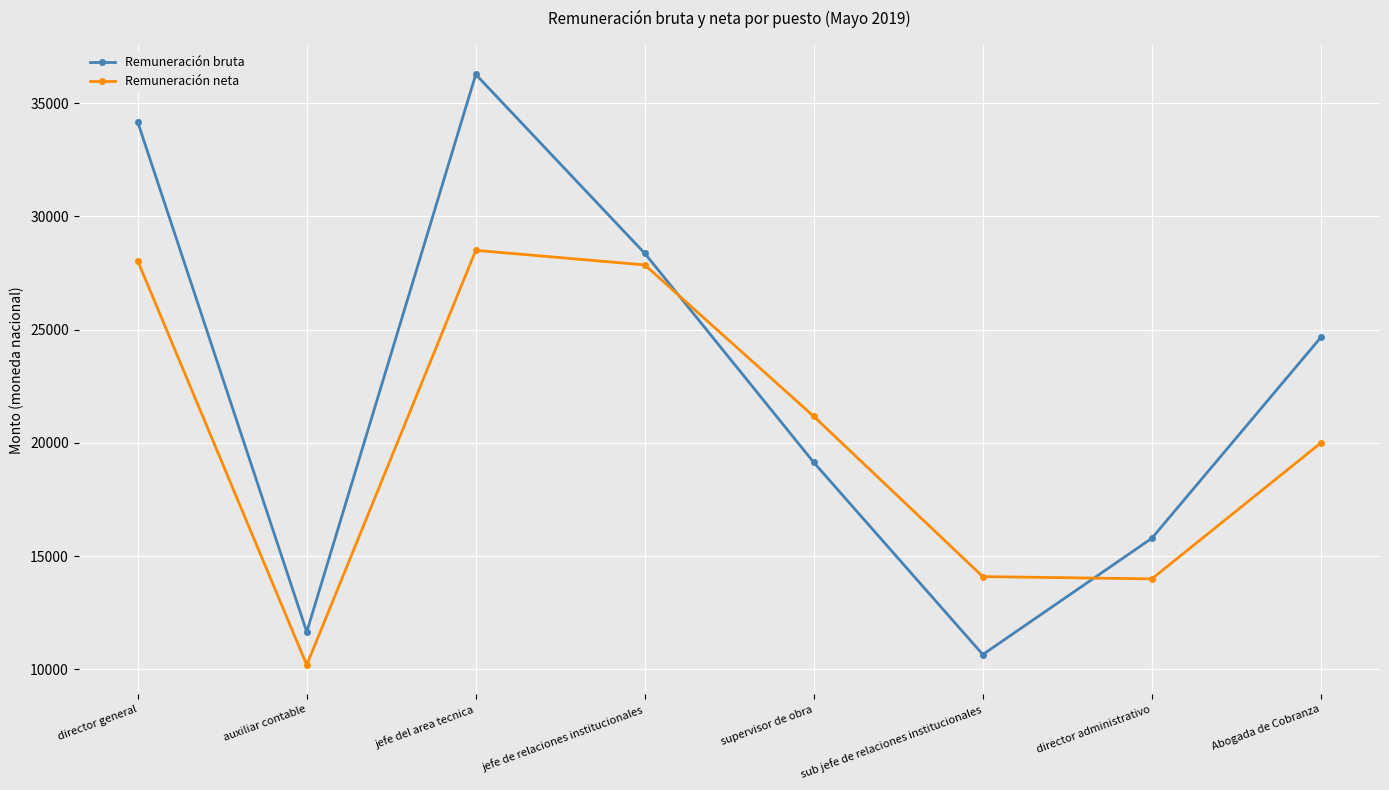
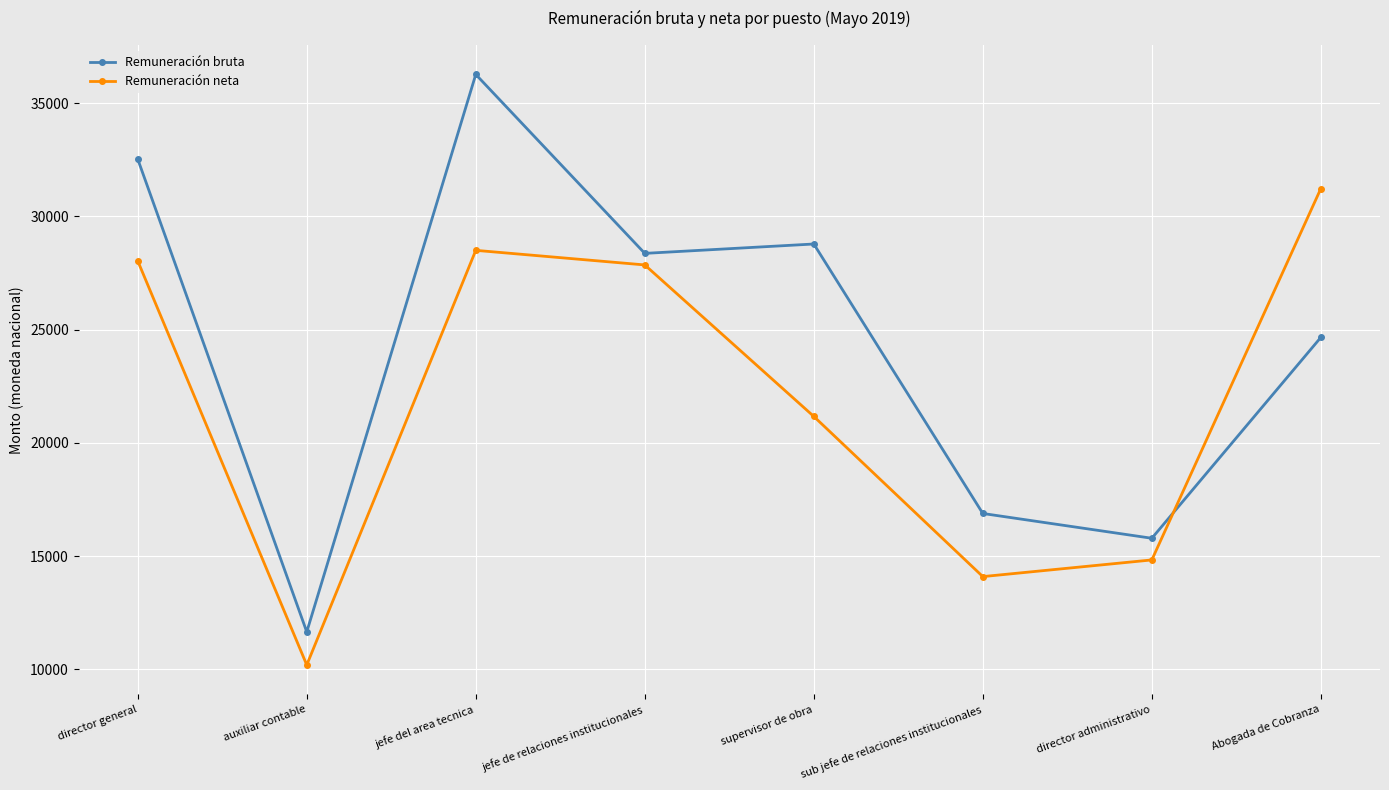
Remuneración bruta, director general: 34200 -> 32500
Remuneración bruta, supervisor de obra: 19100 -> 28800
Remuneración bruta, sub jefe de relaciones institucionales: 10700 -> 16900
Remuneración neta, director administrativo: 14000 -> 14800
Remuneración neta, Abogada de Cobranza: 20000 -> 31200
